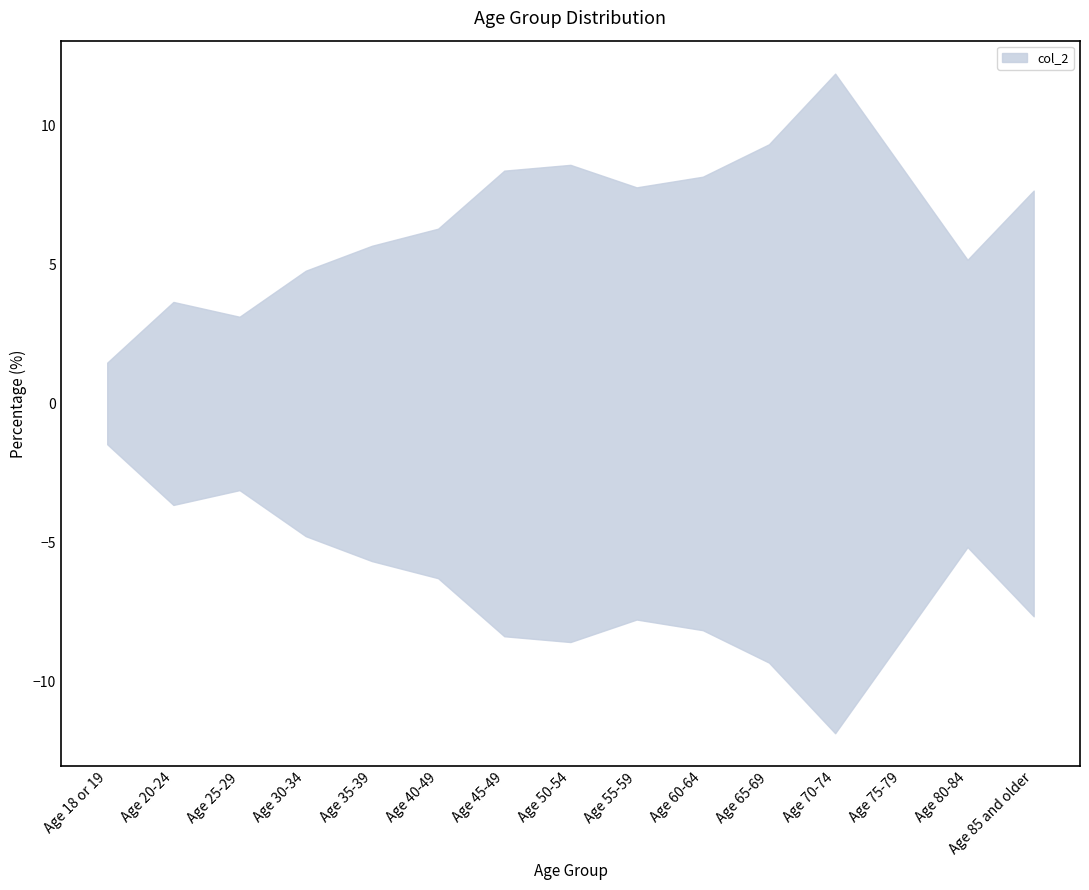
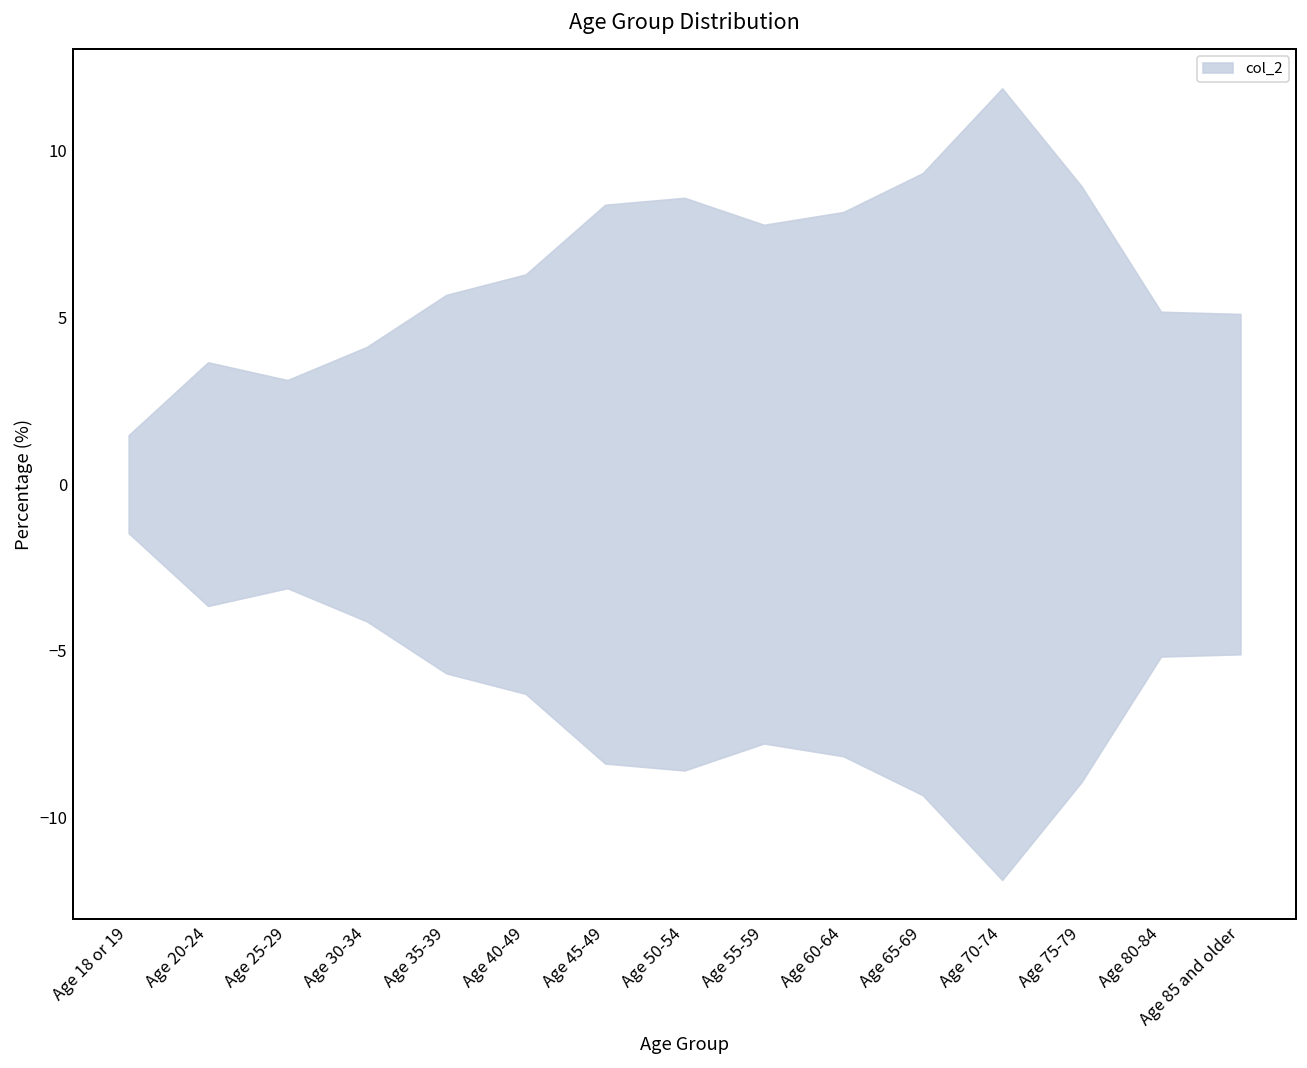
Age 30-34: 4.8 -> 4.1
Age 75-79: 8.5 -> 8.9
Age 85 and older: 7.7 -> 5.1
